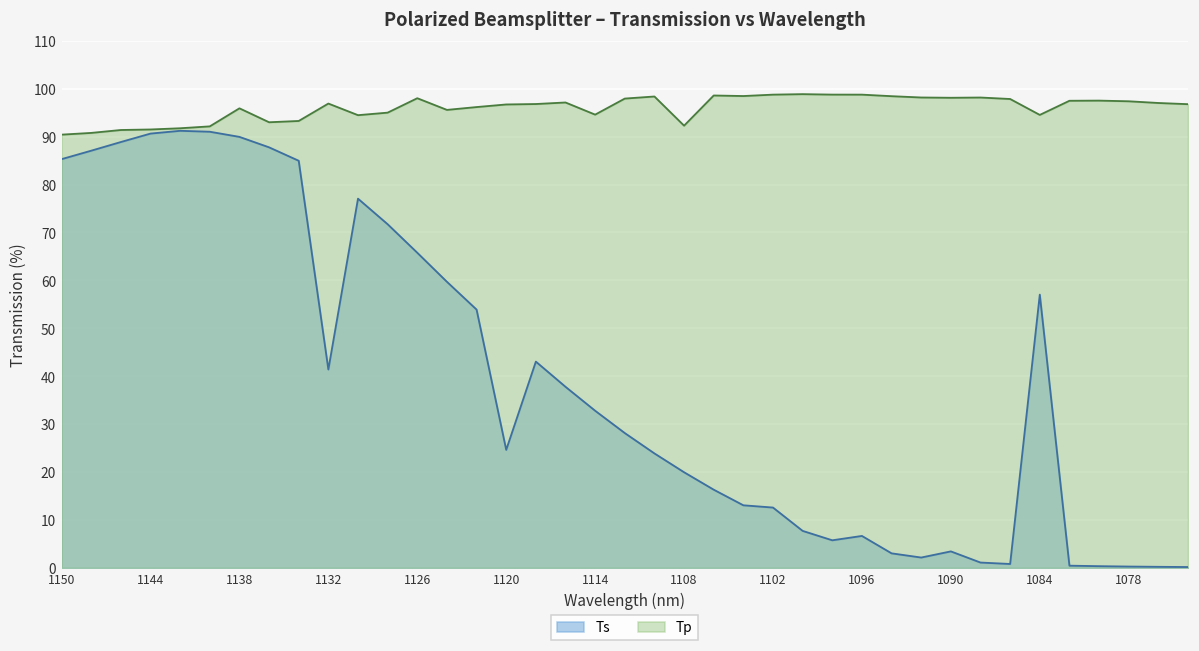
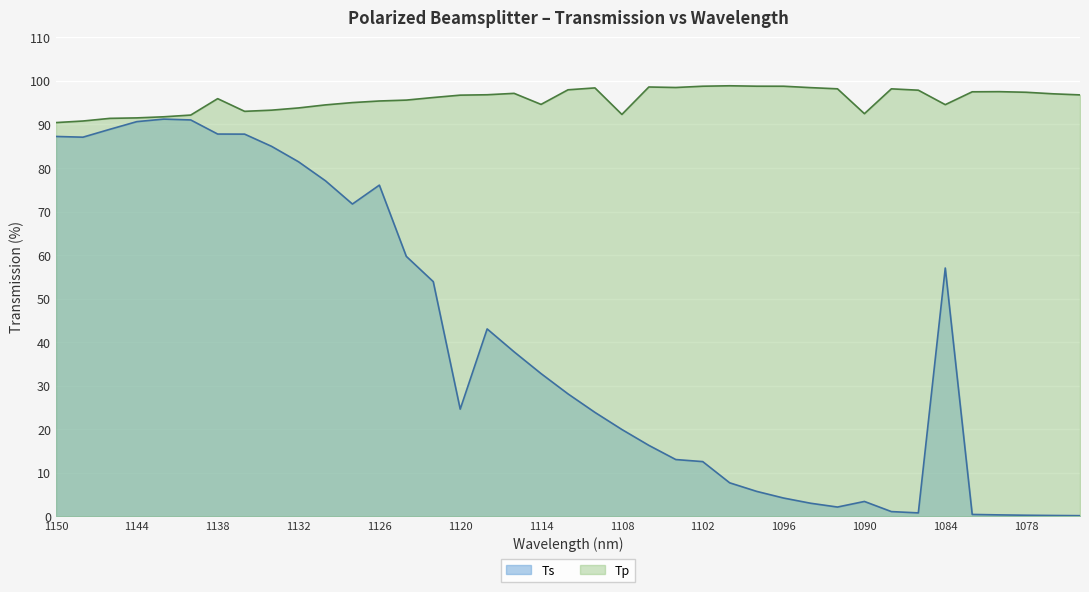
Ts, 1150: 85 -> 87
Ts, 1138: 90 -> 88
Ts, 1132: 41 -> 81
Tp, 1132: 97 -> 94
Ts, 1126: 66 -> 76
Tp, 1126: 98 -> 95
Ts, 1096: 7 -> 4
Tp, 1090: 98 -> 92
